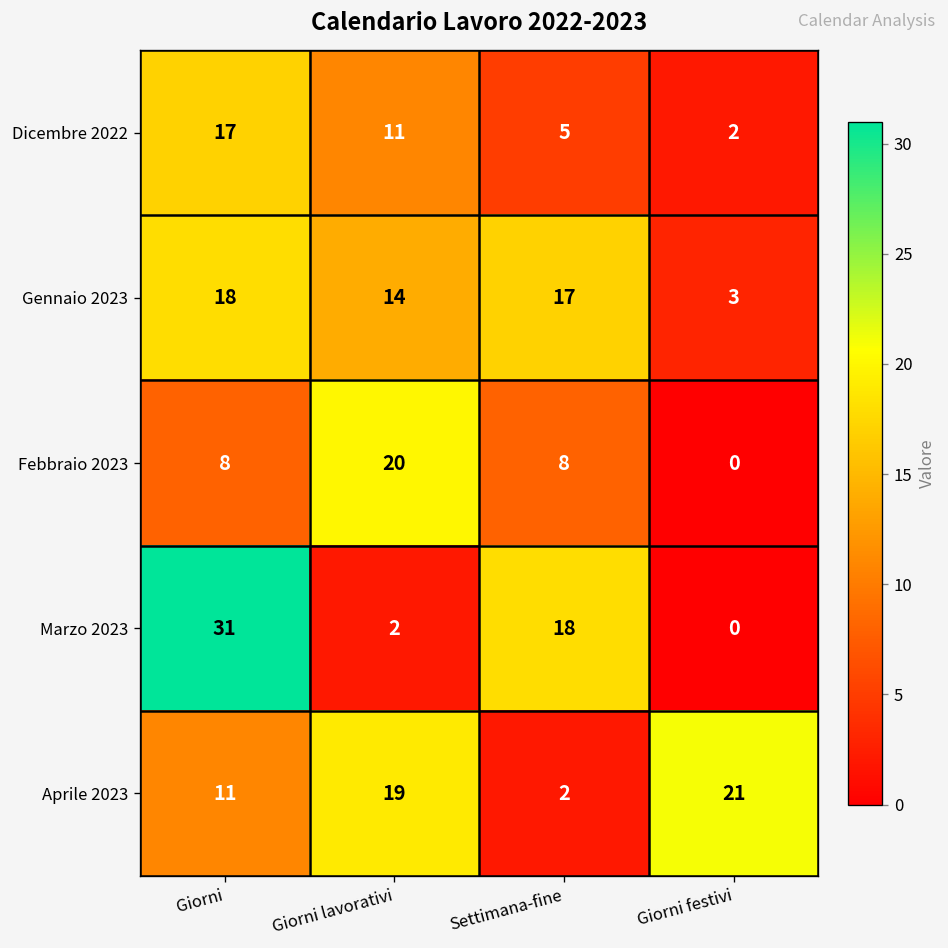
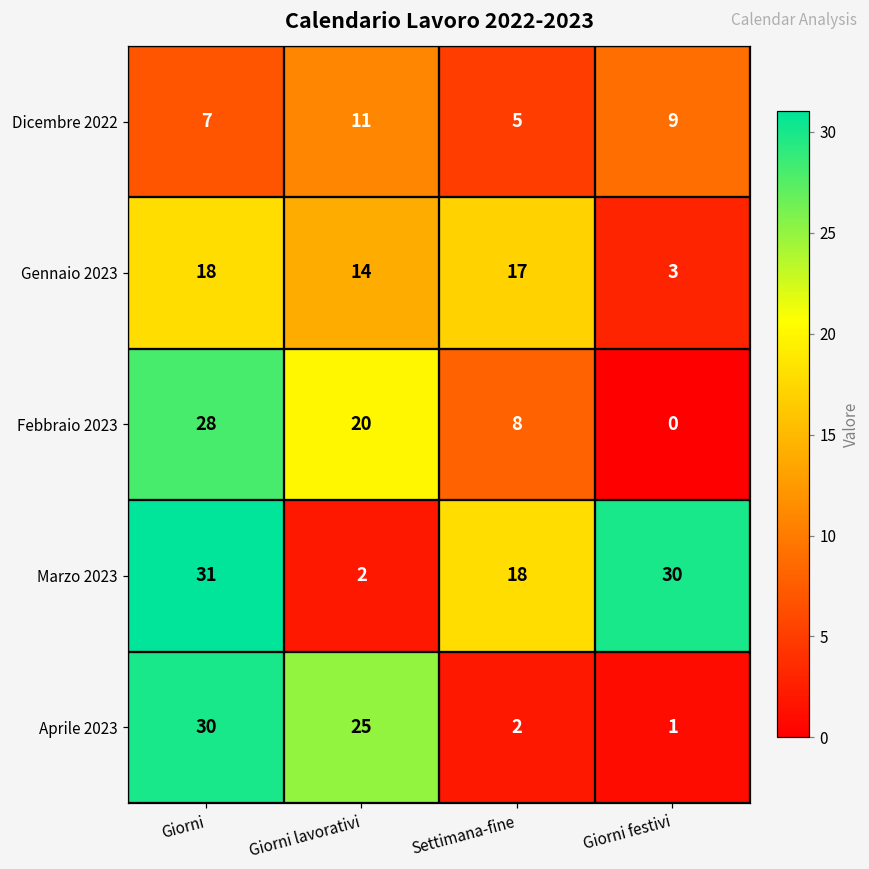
Dicembre 2022, Giorni: 17 -> 7
Dicembre 2022, Giorni festivi: 2 -> 9
Febbraio 2023, Giorni: 8 -> 28
Marzo 2023, Giorni festivi: 0 -> 30
Aprile 2023, Giorni: 11 -> 30
Aprile 2023, Giorni lavorativi: 19 -> 25
Aprile 2023, Giorni festivi: 21 -> 1
